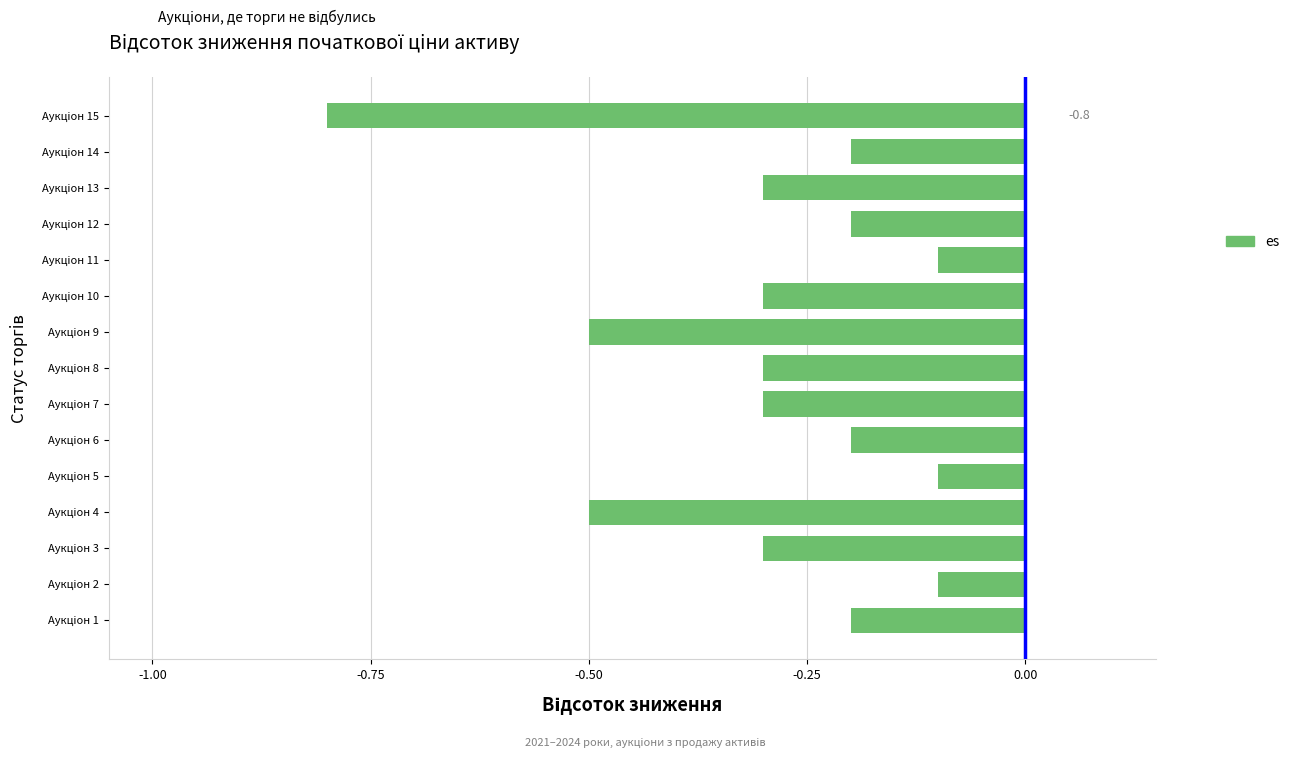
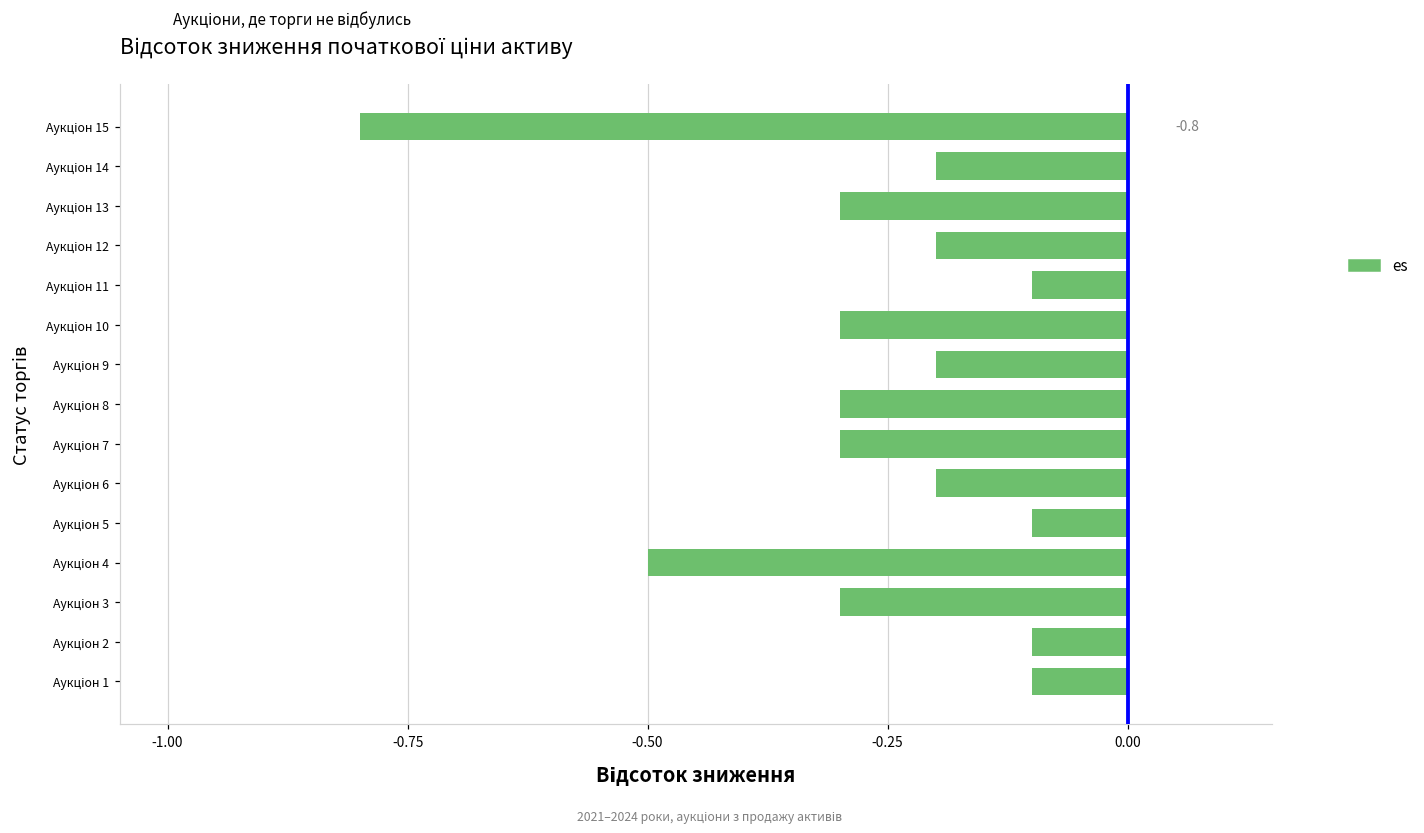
Аукціон 9: -0.5 -> -0.2
Аукціон 1: -0.2 -> -0.1
